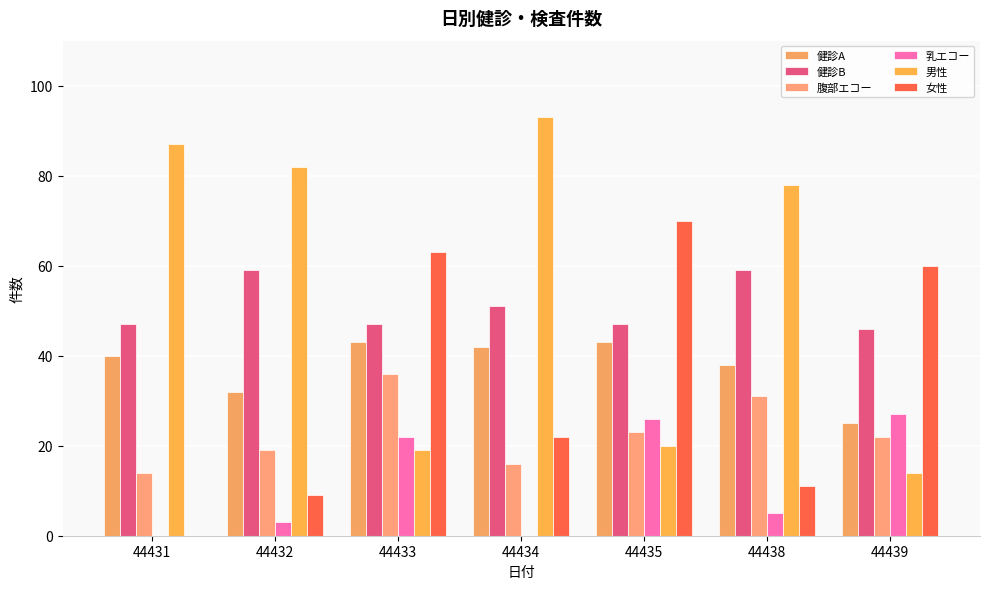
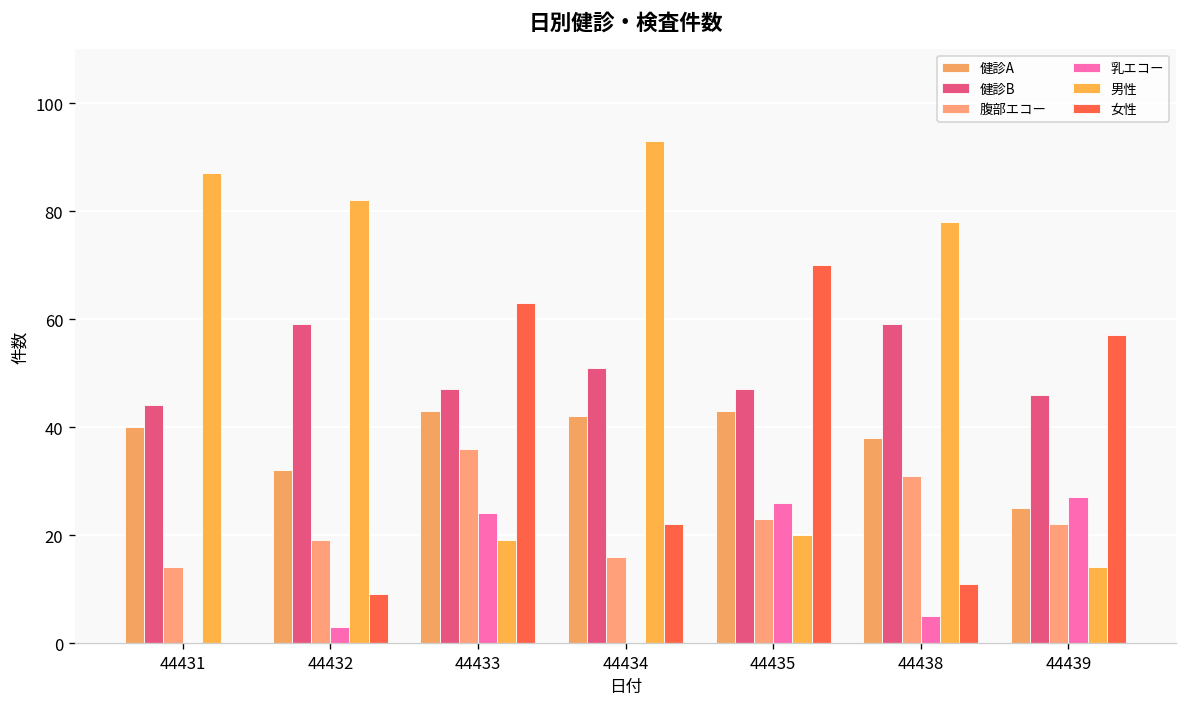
健診B, 44431: 47 -> 44
乳エコー, 44433: 22 -> 24
女性, 44439: 60 -> 57
